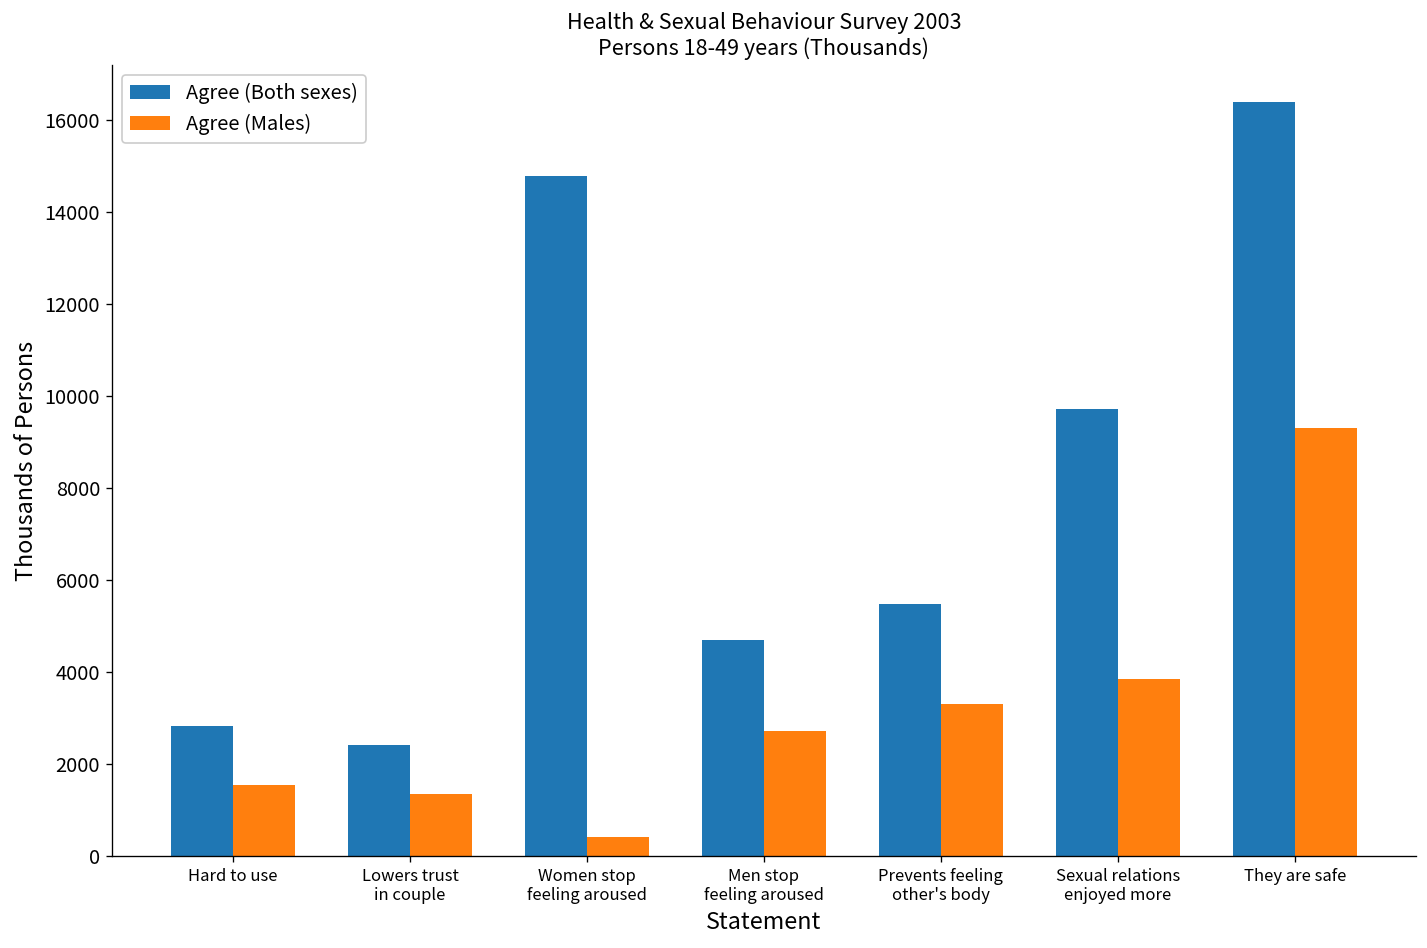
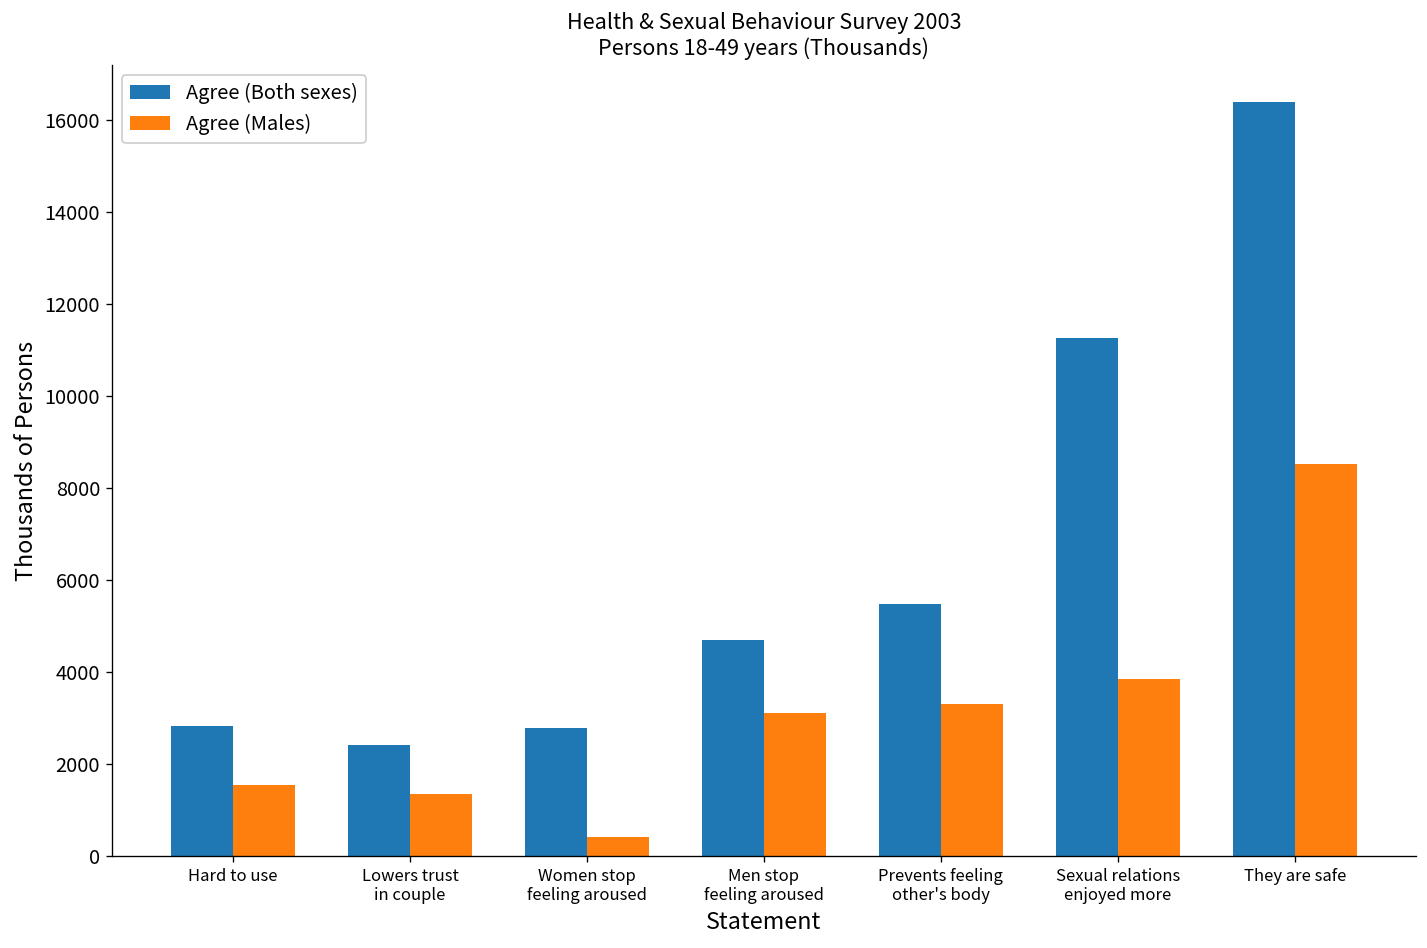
Agree (Both sexes), Women stop feeling aroused: 14800 -> 2800
Agree (Males), Men stop feeling aroused: 2700 -> 3100
Agree (Both sexes), Sexual relations enjoyed more: 9700 -> 11200
Agree (Males), They are safe: 9300 -> 8500
